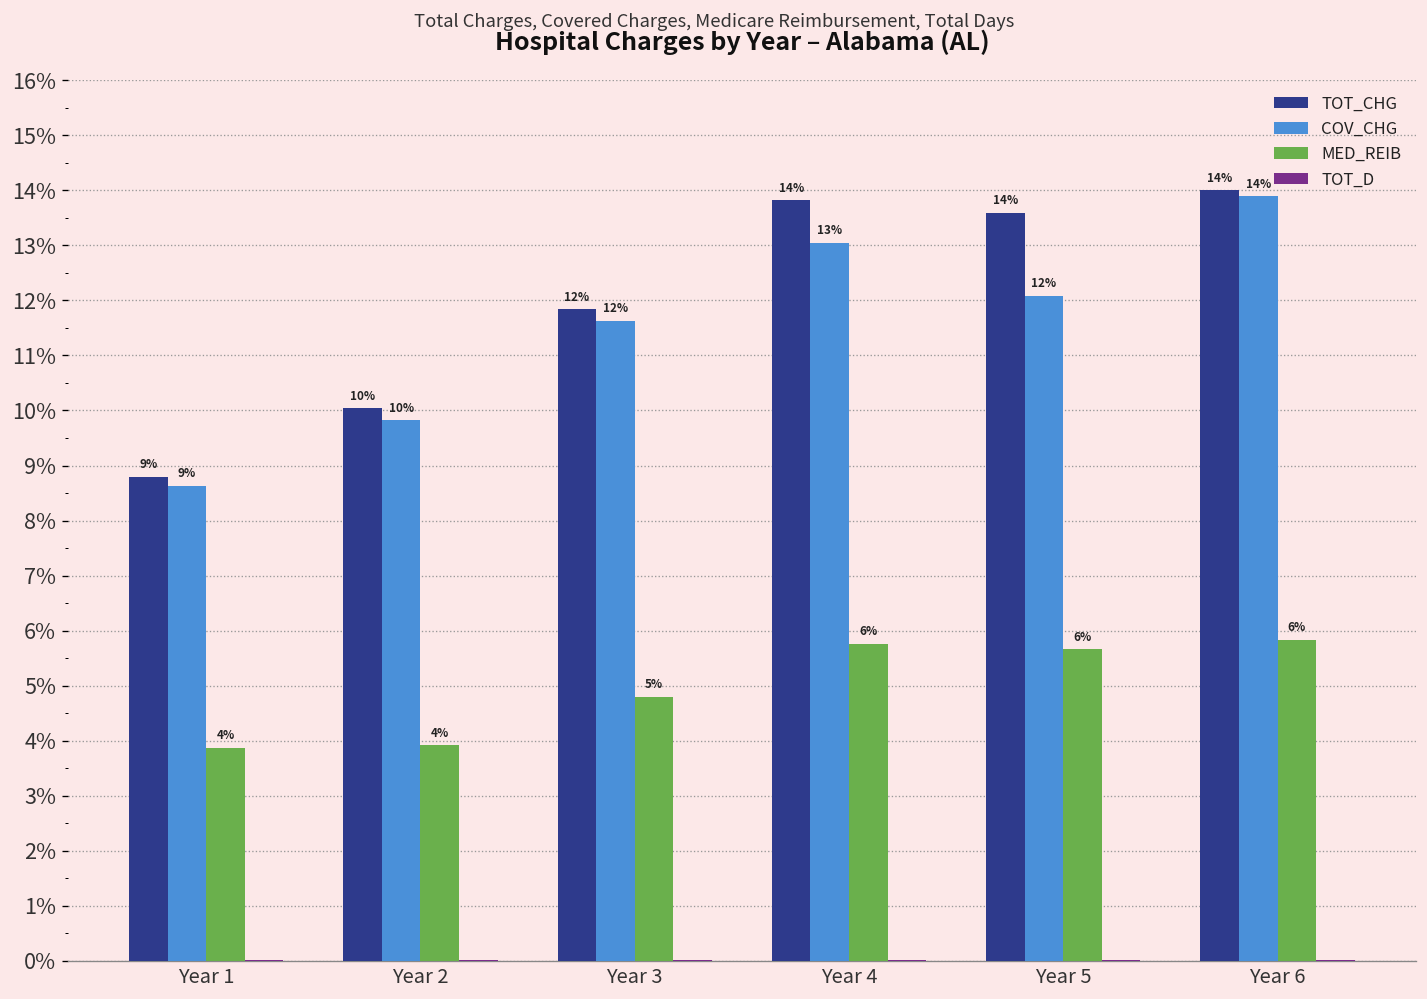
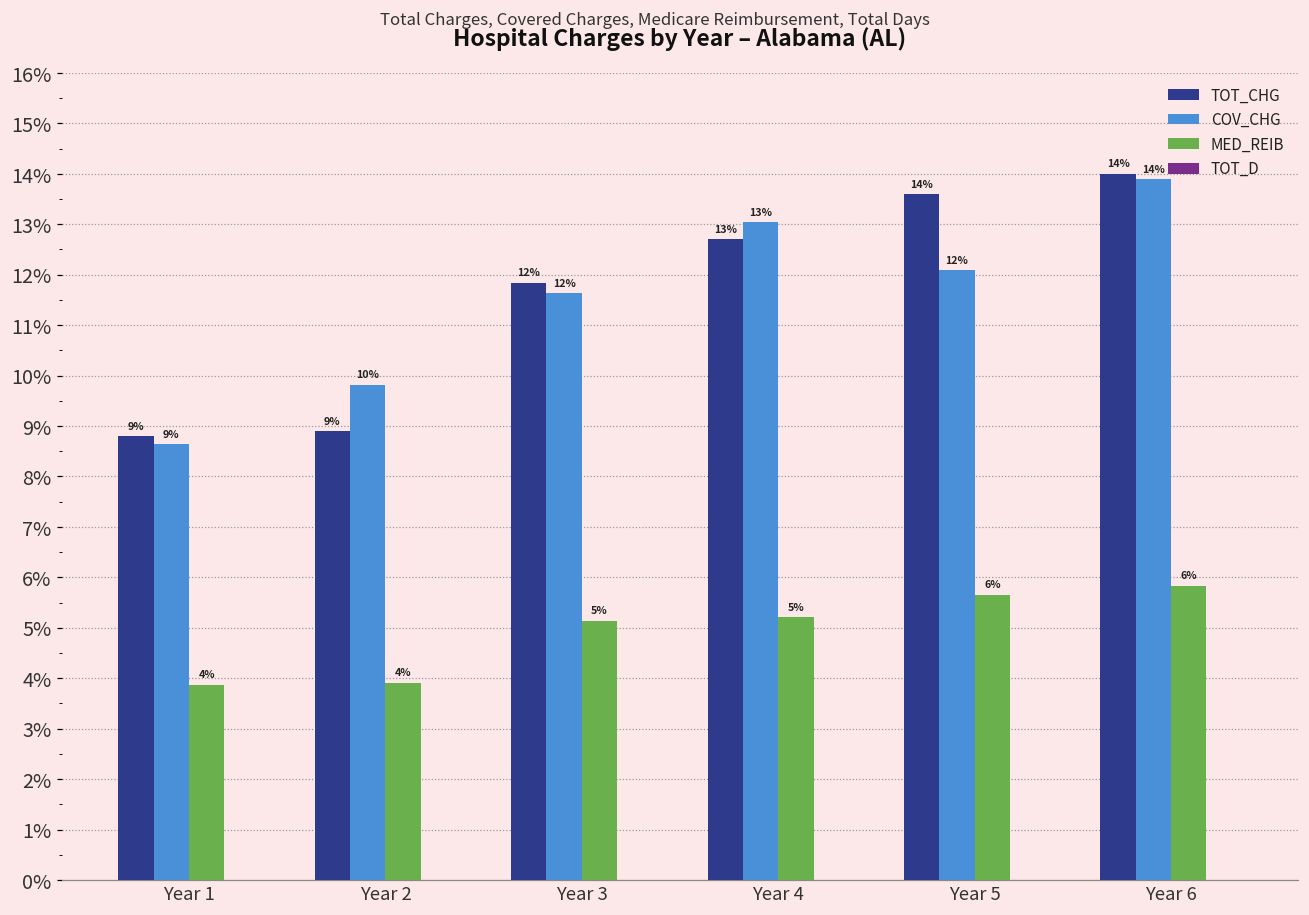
TOT_CHG, Year 2: 10% -> 9%
MED_REIB, Year 3: 4.8% -> 5.1%
TOT_CHG, Year 4: 14% -> 13%
MED_REIB, Year 4: 6% -> 5%
